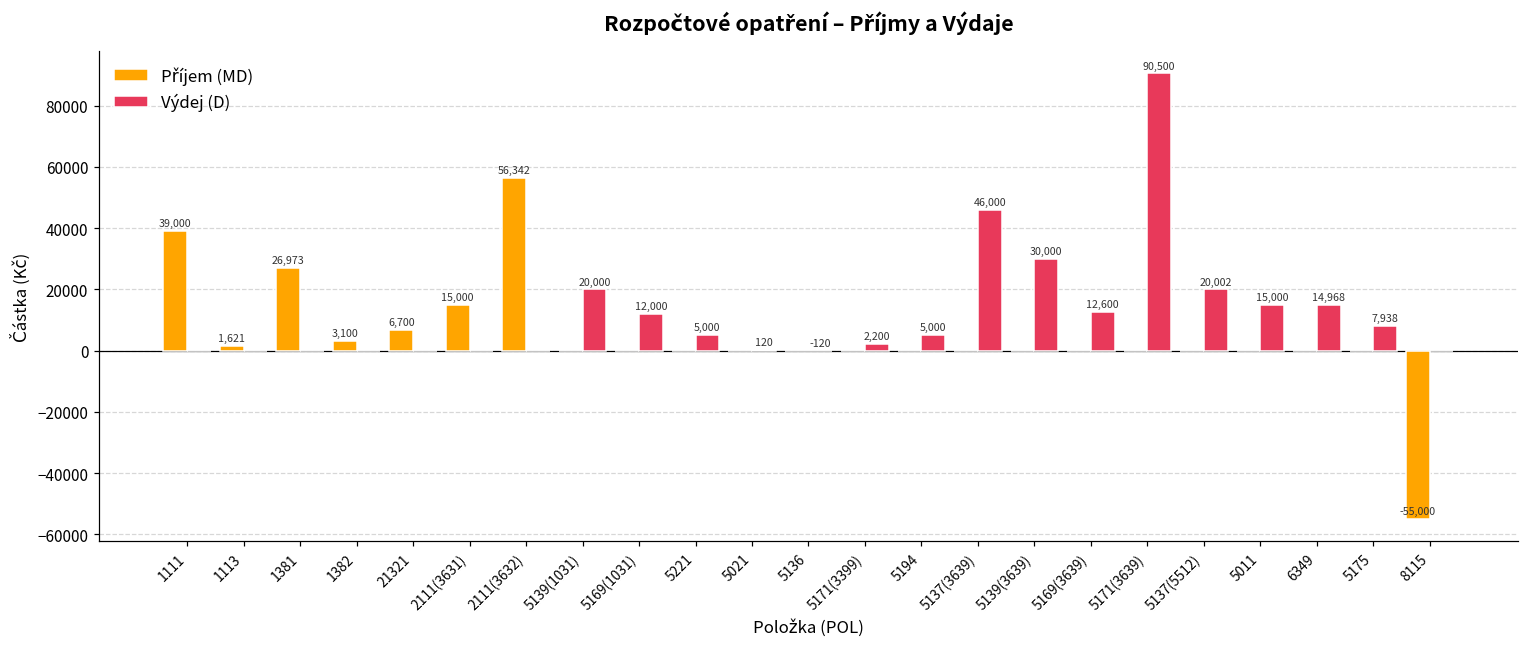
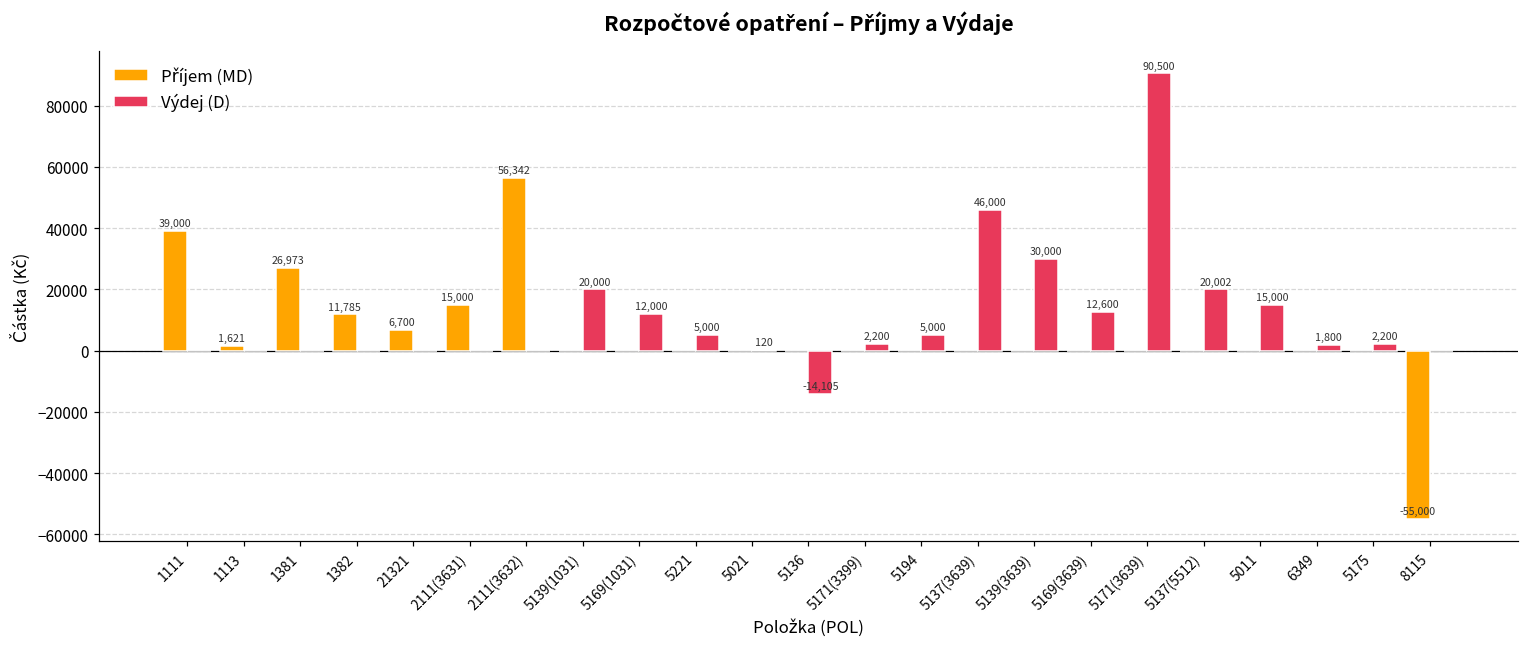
Příjem (MD), 1382: 3,100 -> 11,785
Výdej (D), 5136: -120 -> -14,105
Výdej (D), 6349: 14,968 -> 1,800
Výdej (D), 5175: 7,938 -> 2,200
